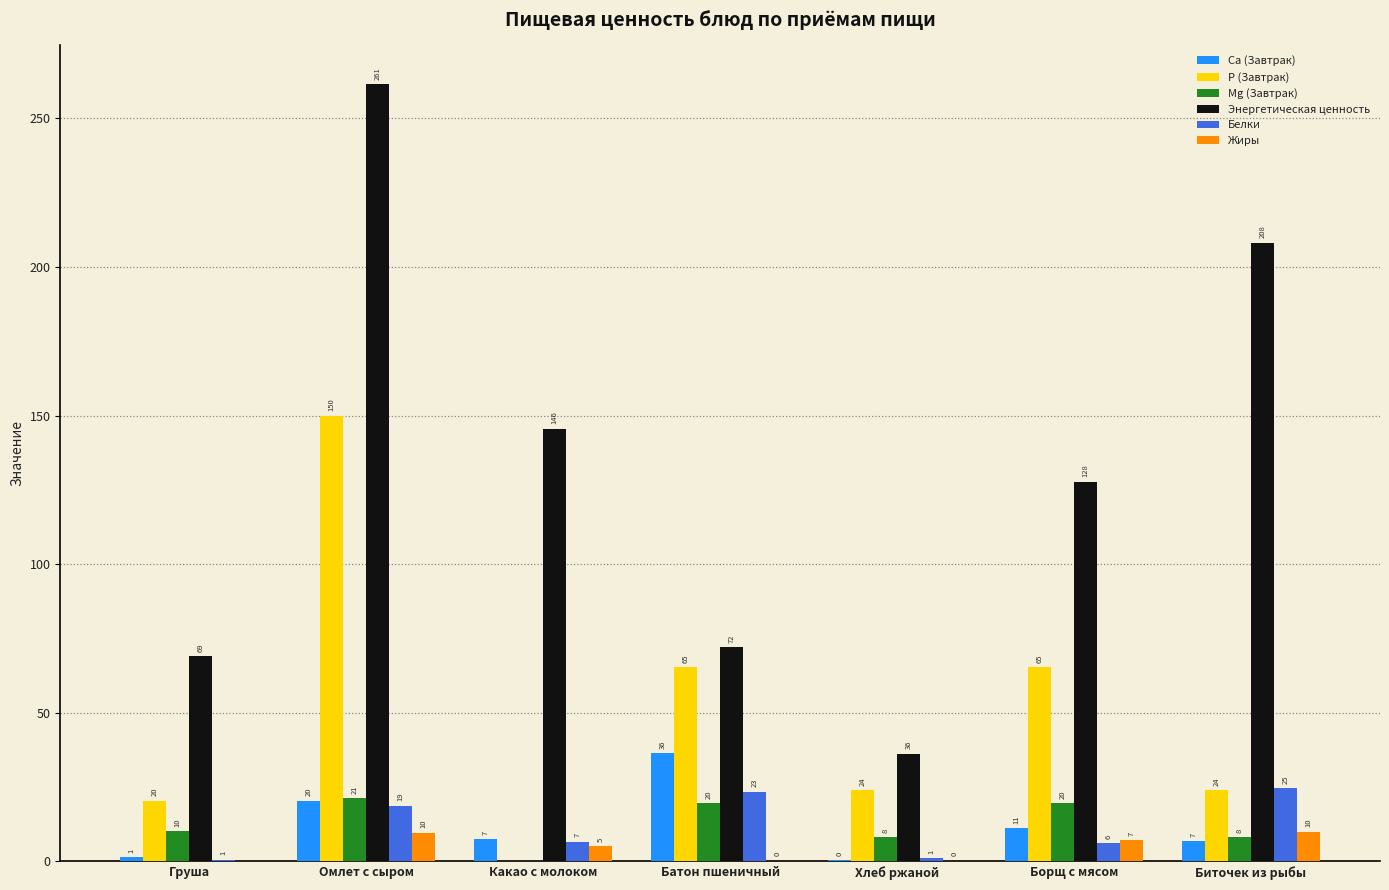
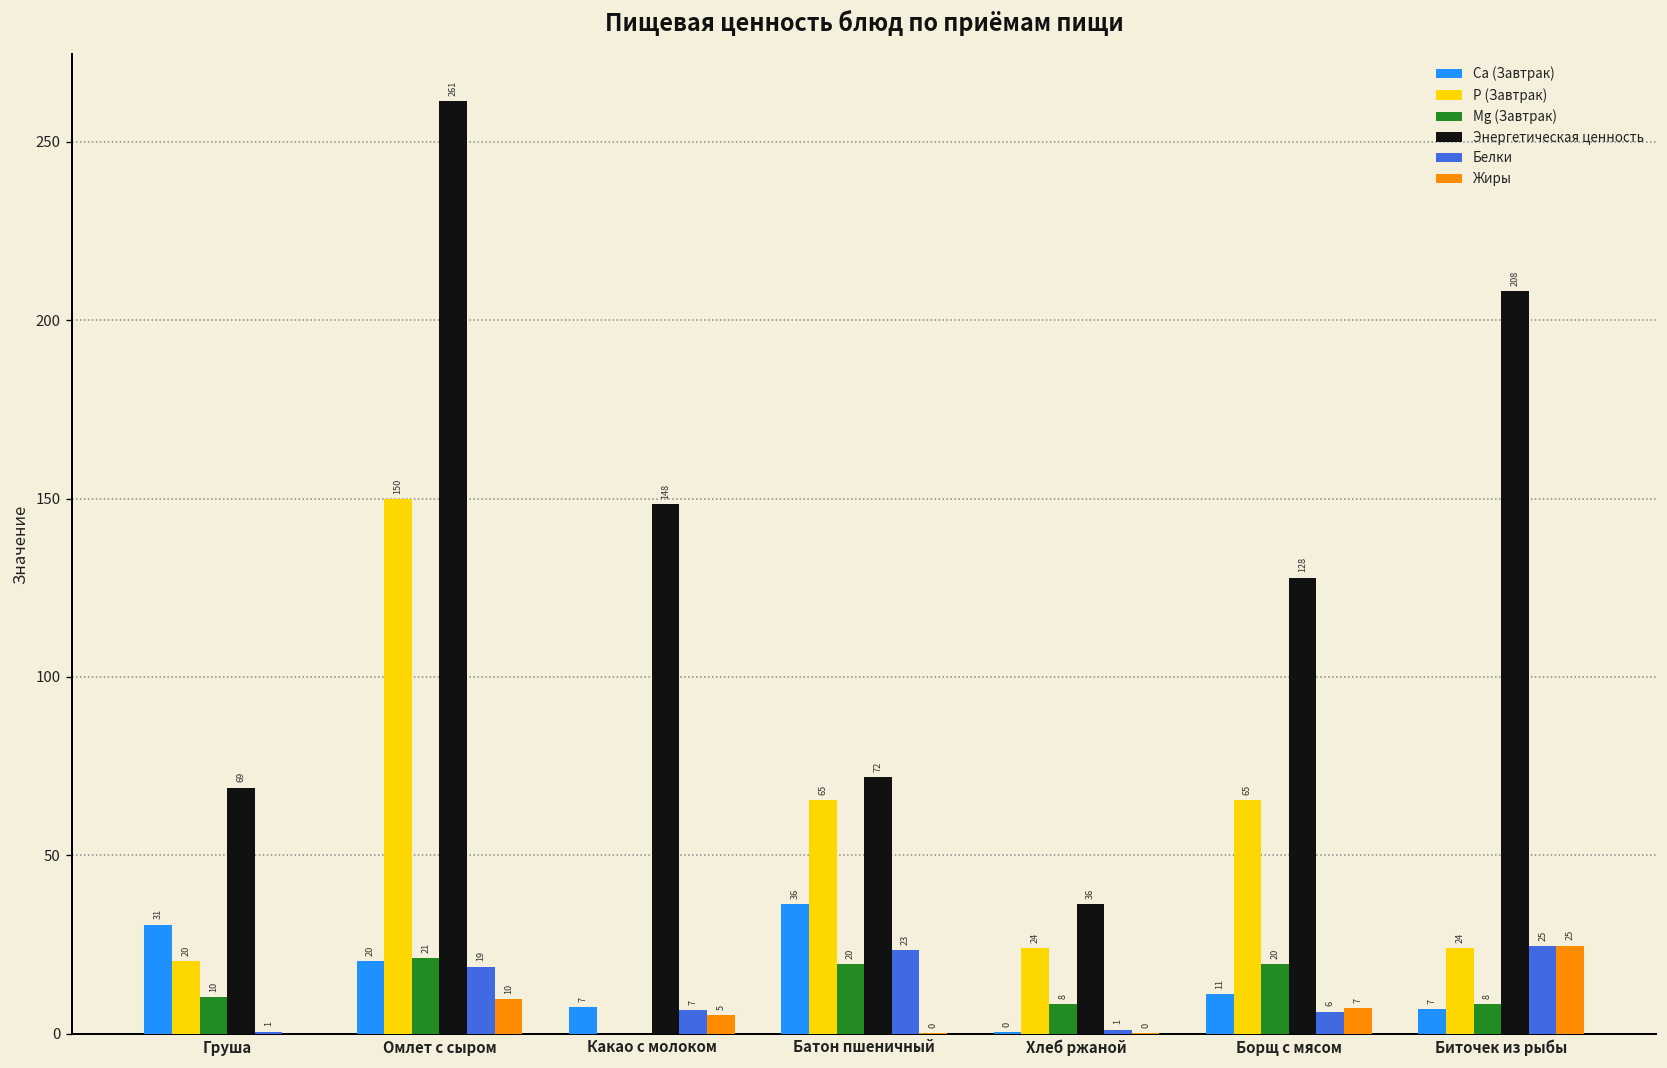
Ca (Завтрак), Груша: 1 -> 31
Энергетическая ценность, Какао с молоком: 146 -> 148
Жиры, Биточек из рыбы: 10 -> 25
